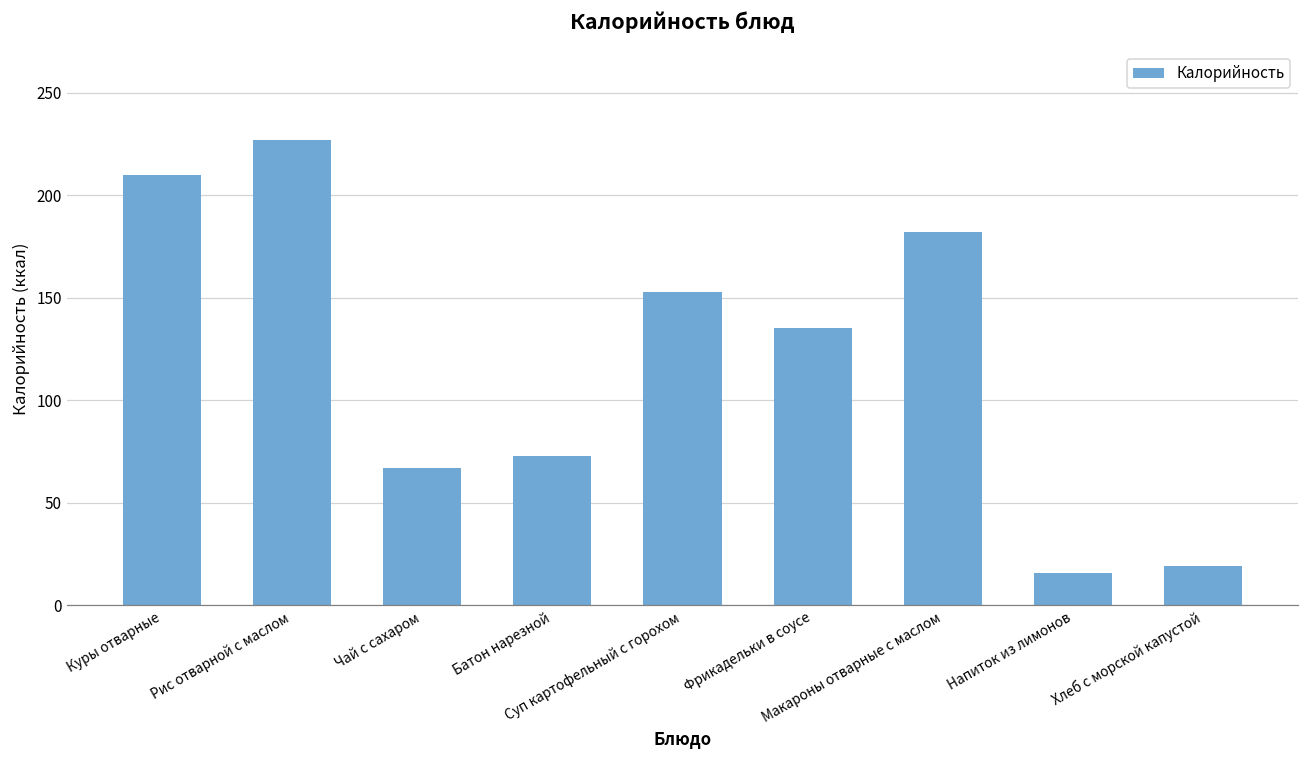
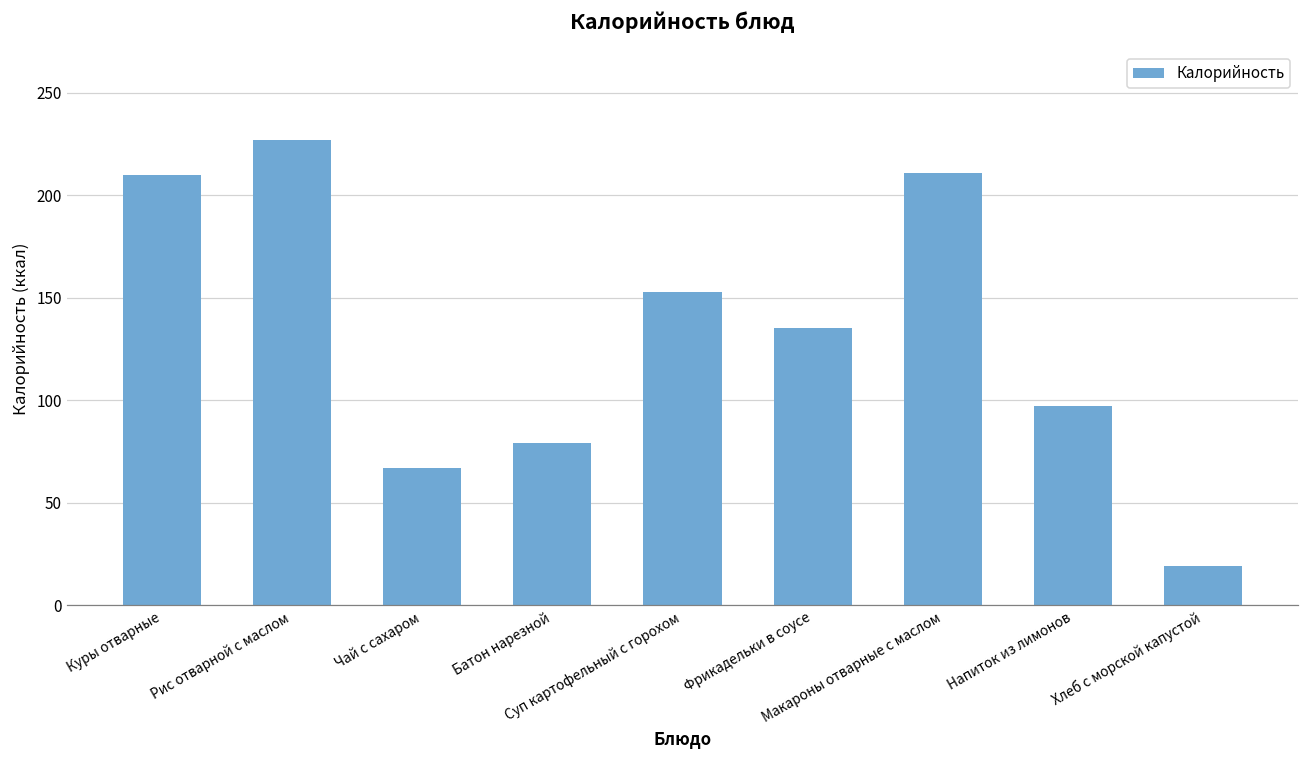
Батон нарезной: 73 -> 79
Макароны отварные с маслом: 182 -> 211
Напиток из лимонов: 16 -> 97
